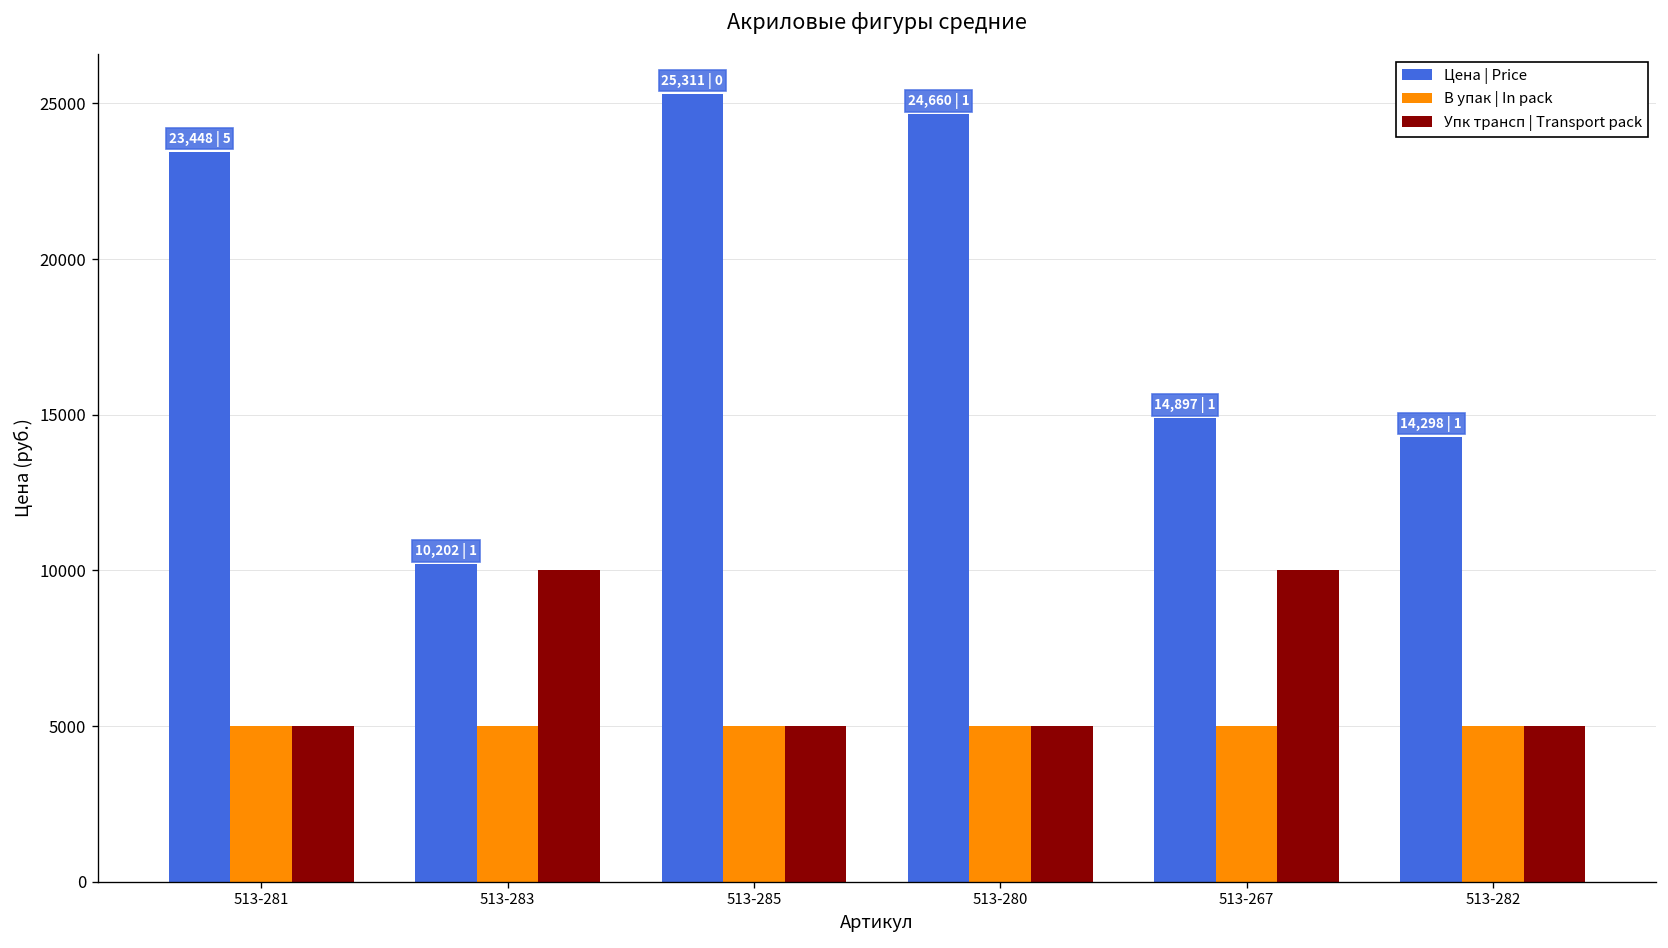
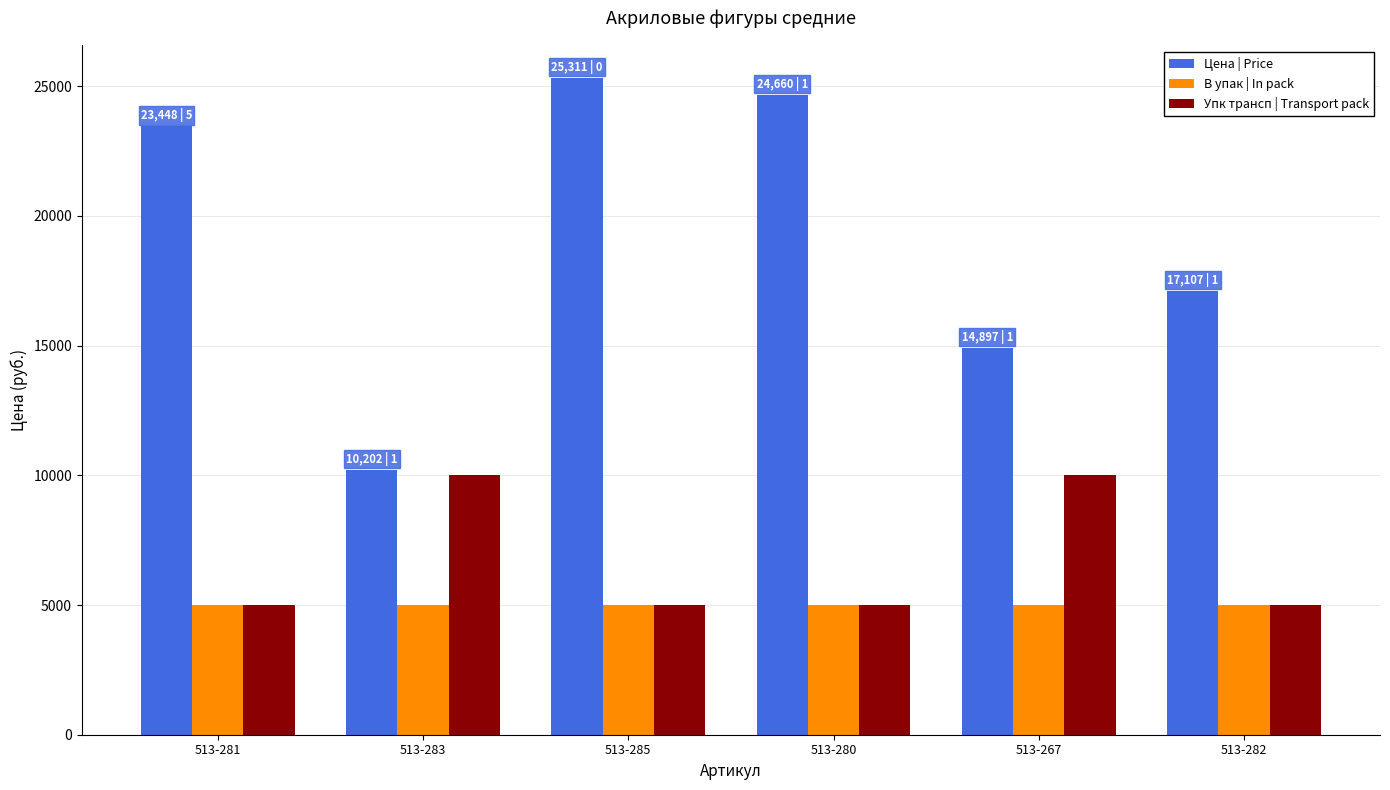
Цена | Price, 513-282: 14,298 -> 17,107
